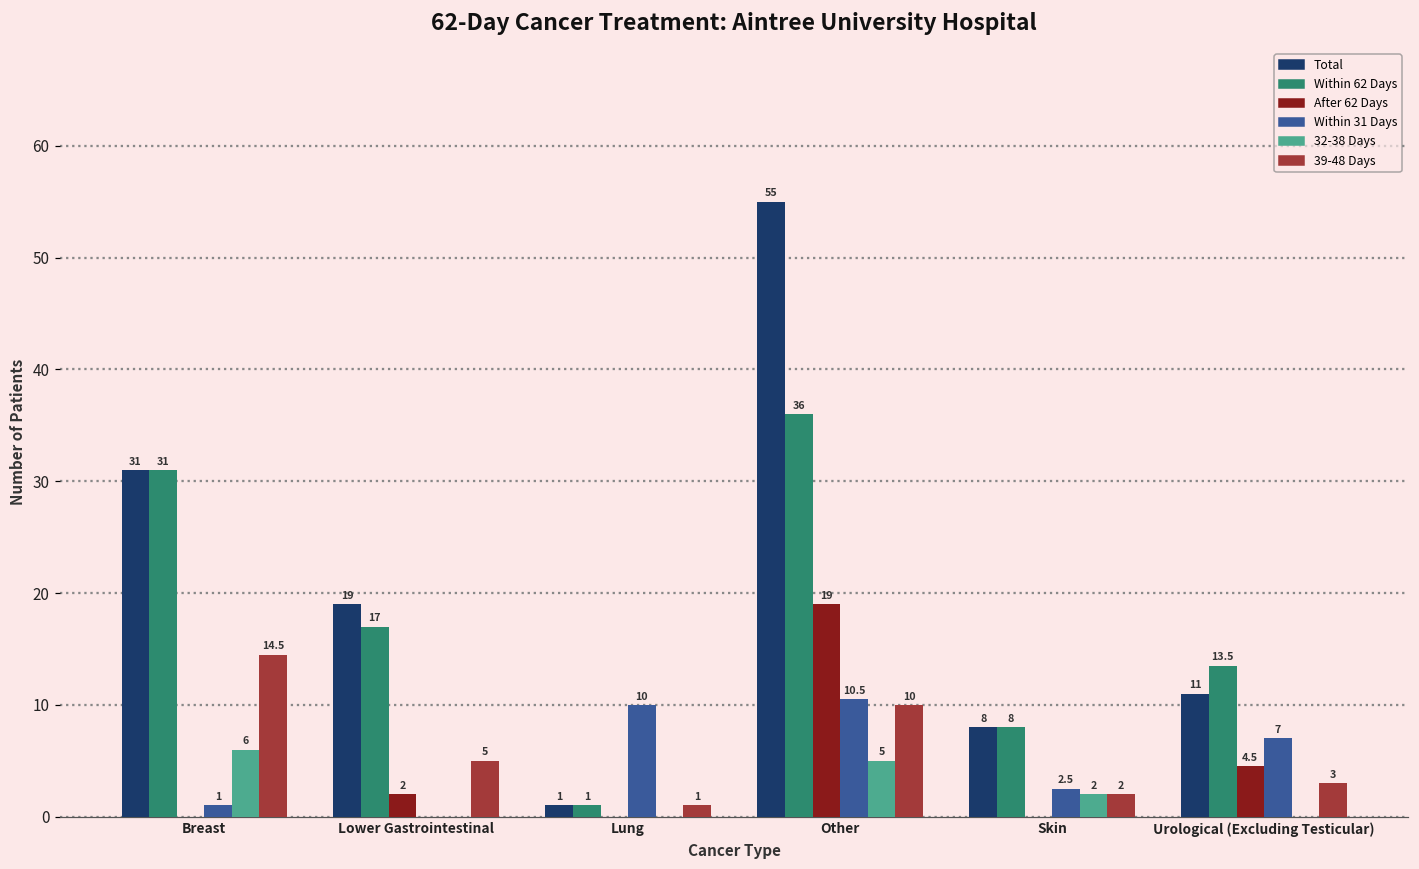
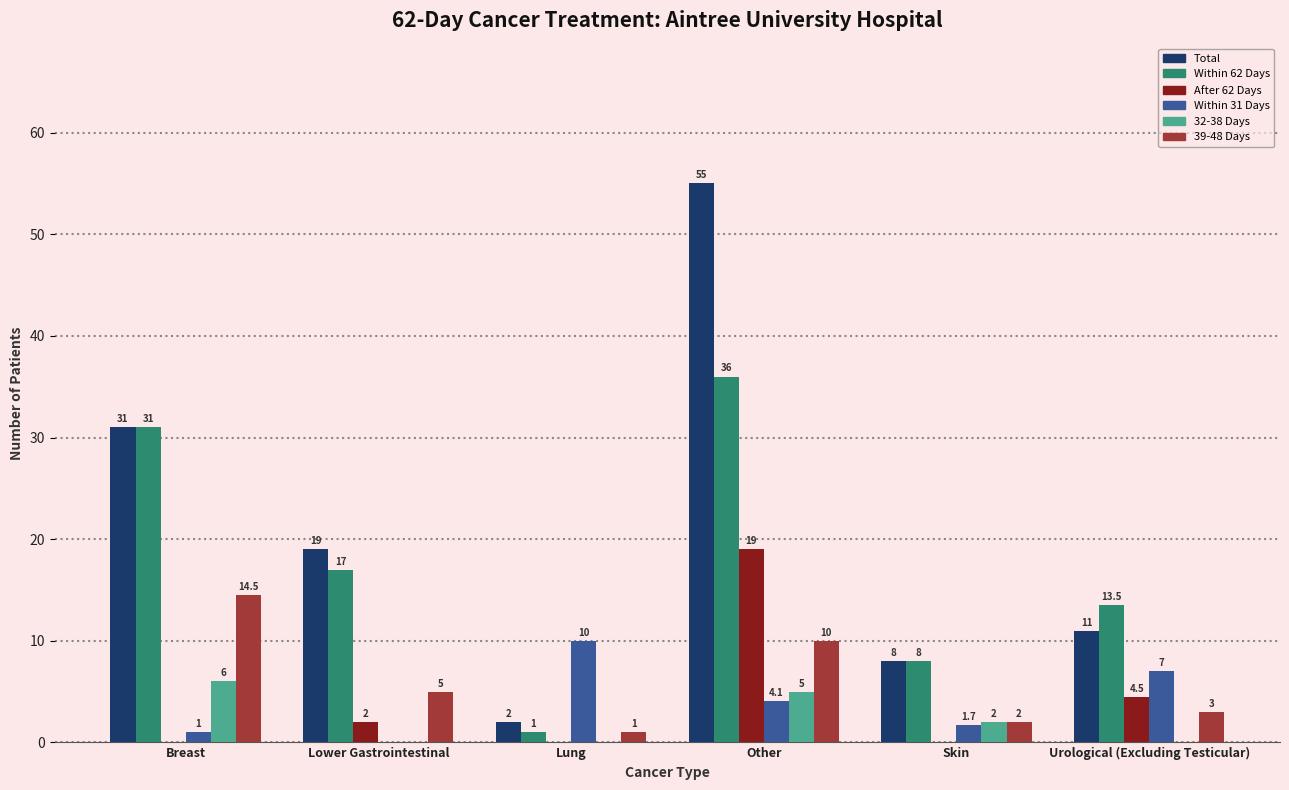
Total, Lung: 1 -> 2
Within 31 Days, Other: 10.5 -> 4.1
Within 31 Days, Skin: 2.5 -> 1.7
